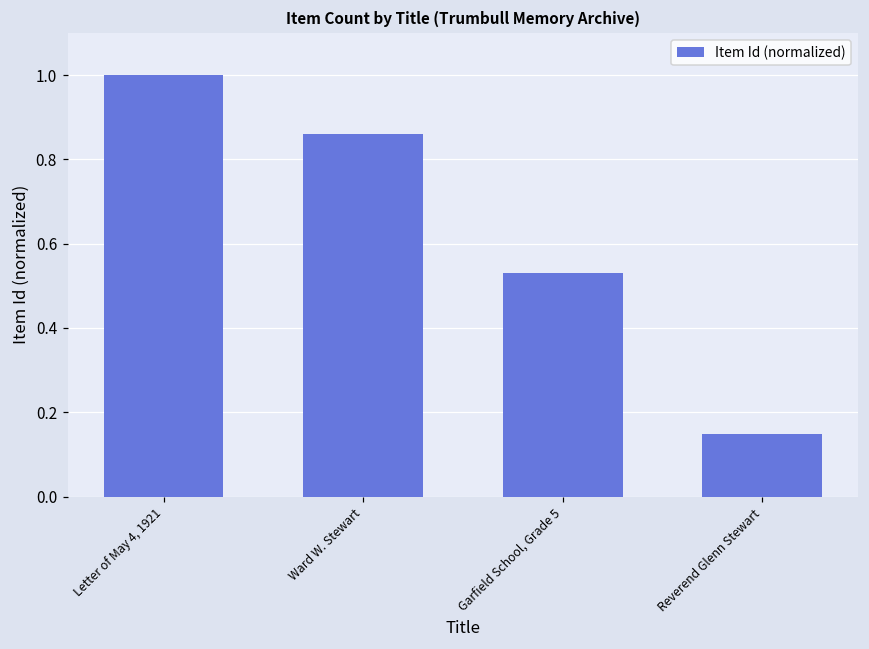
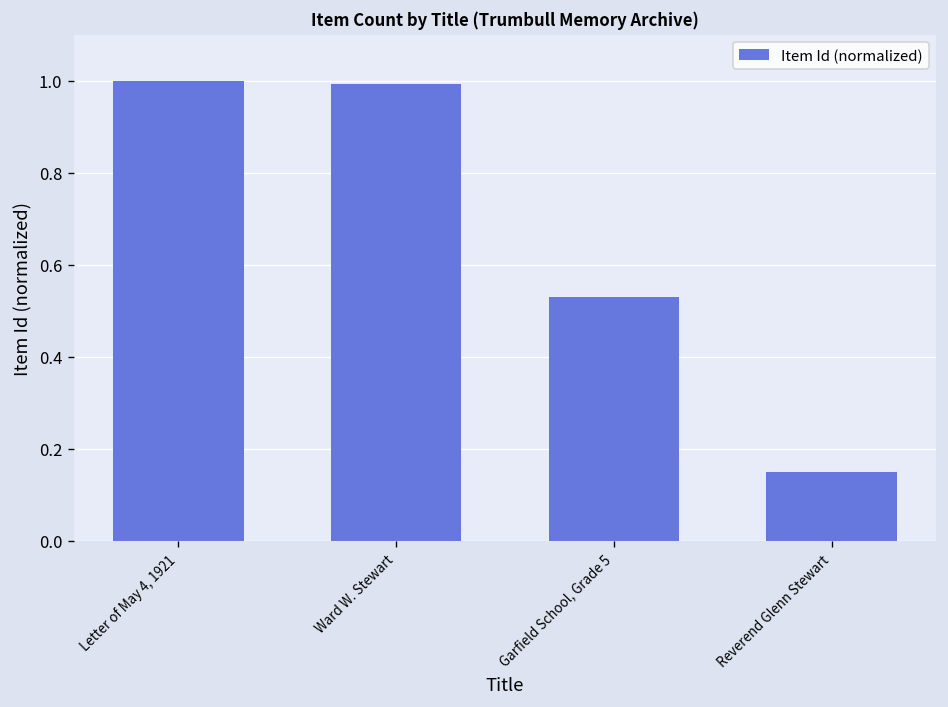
Ward W. Stewart: 0.86 -> 0.99
